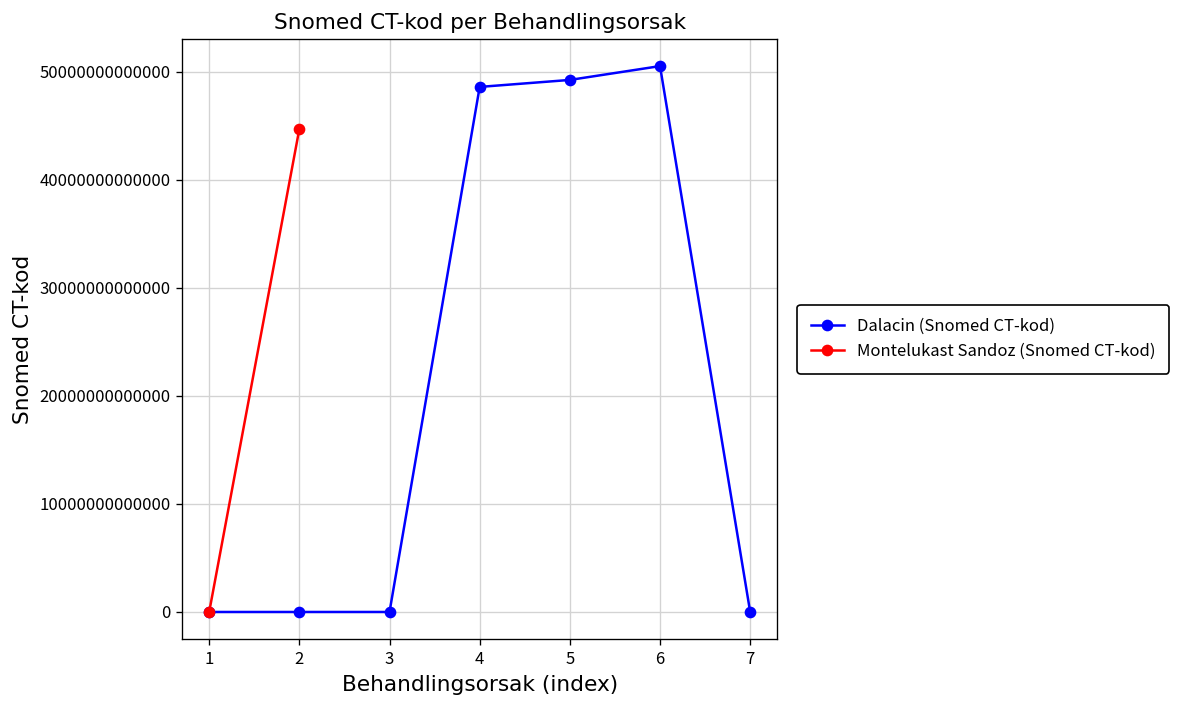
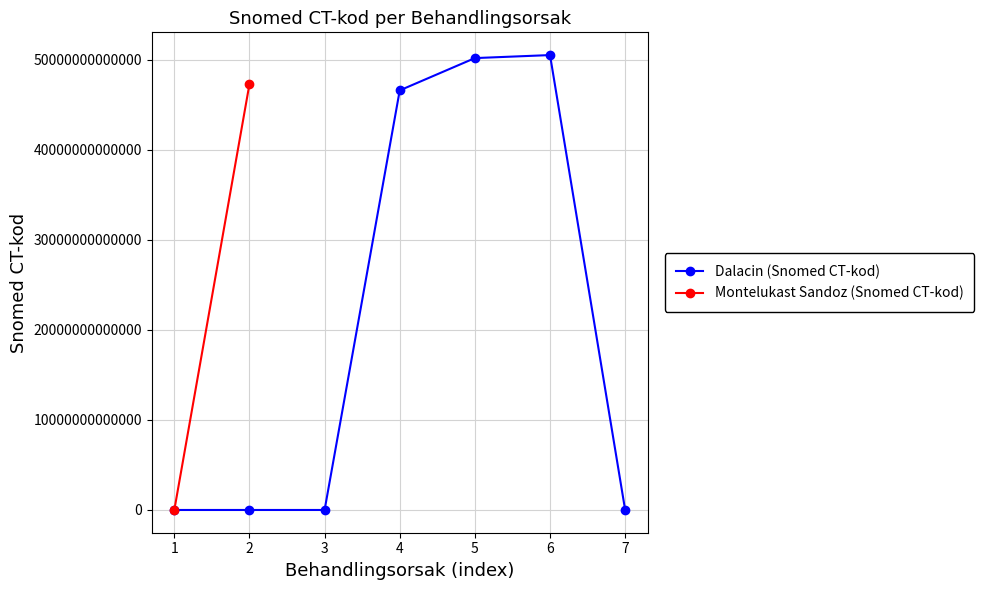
Montelukast Sandoz (Snomed CT-kod), 2: 45000000000000 -> 47000000000000
Dalacin (Snomed CT-kod), 4: 49000000000000 -> 47000000000000
Dalacin (Snomed CT-kod), 5: 49000000000000 -> 50000000000000
